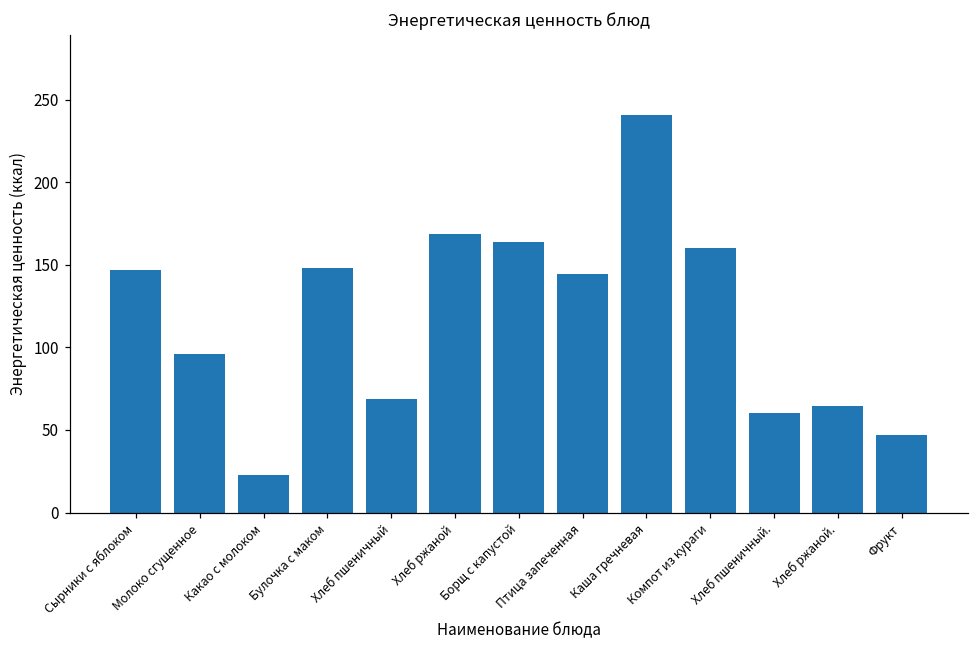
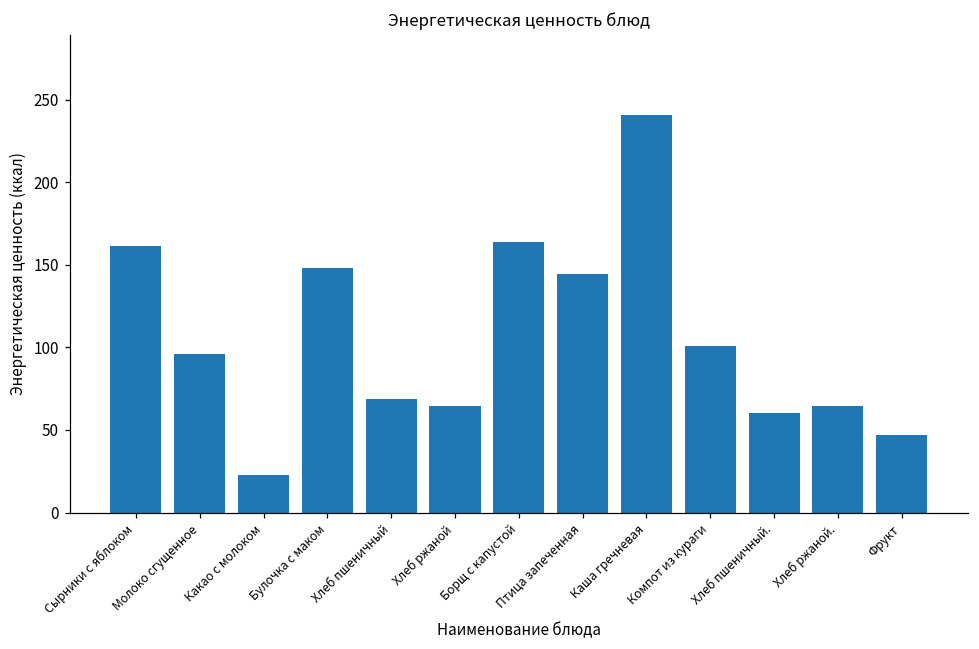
Сырники с яблоком: 147 -> 161
Хлеб ржаной: 169 -> 65
Компот из кураги: 160 -> 101
